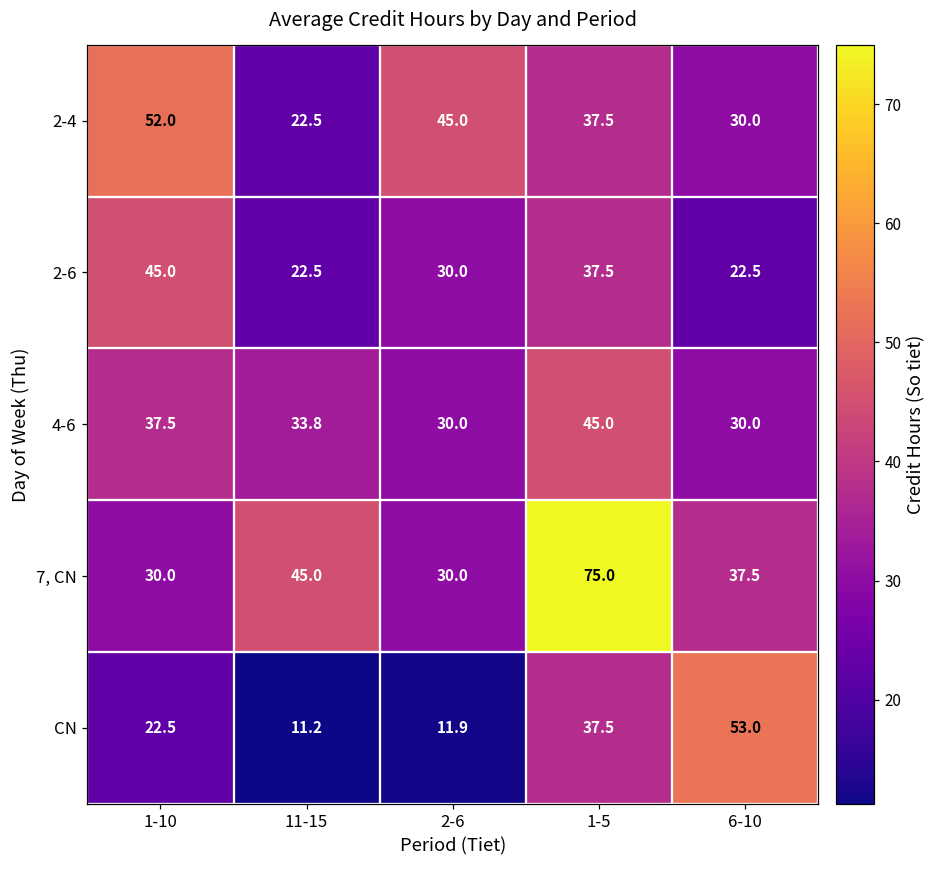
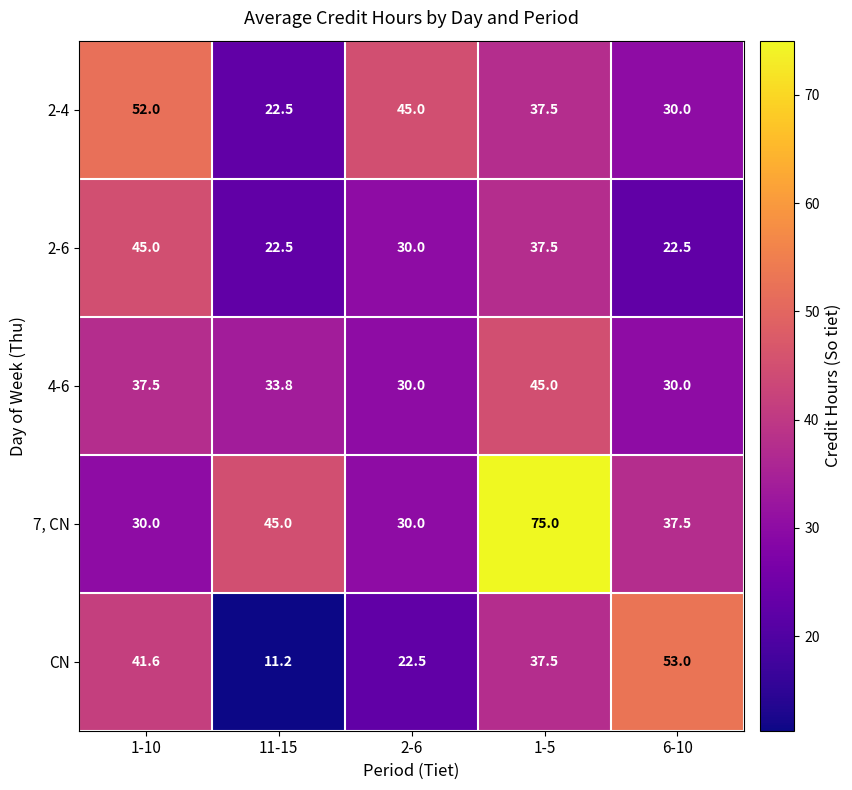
CN, 1-10: 22.5 -> 41.6
CN, 2-6: 11.9 -> 22.5
